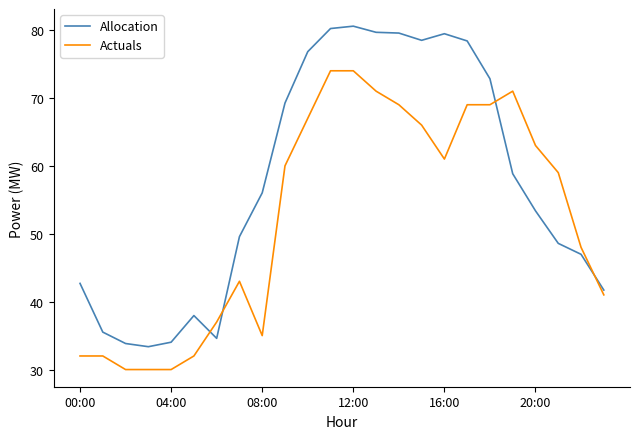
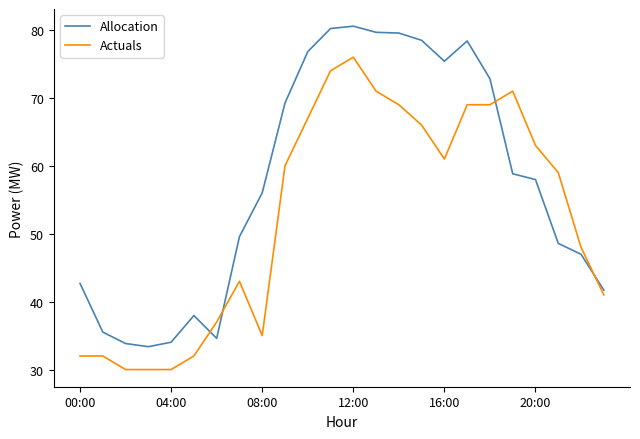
Actuals, 12:00: 74 -> 76
Allocation, 16:00: 79 -> 75
Allocation, 20:00: 53 -> 58
